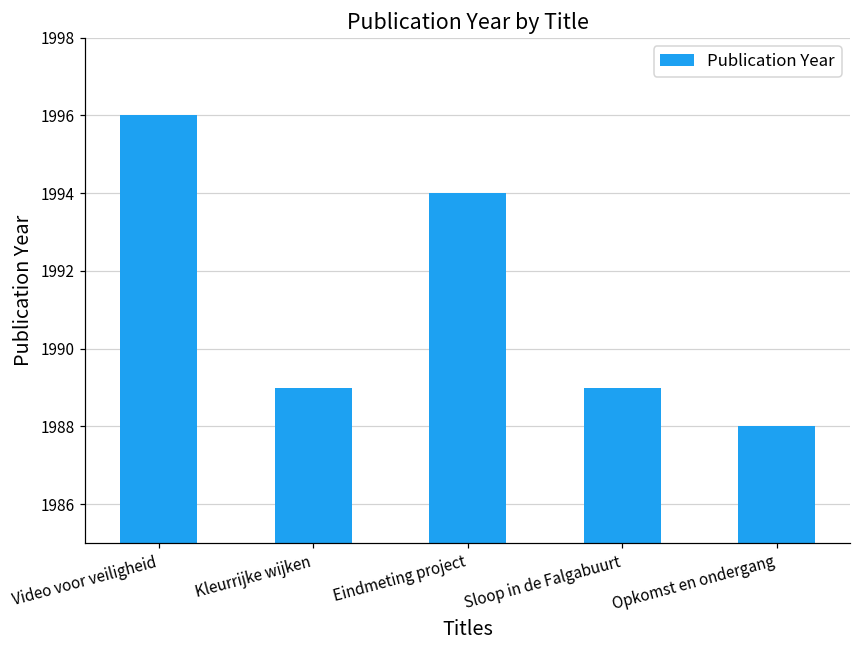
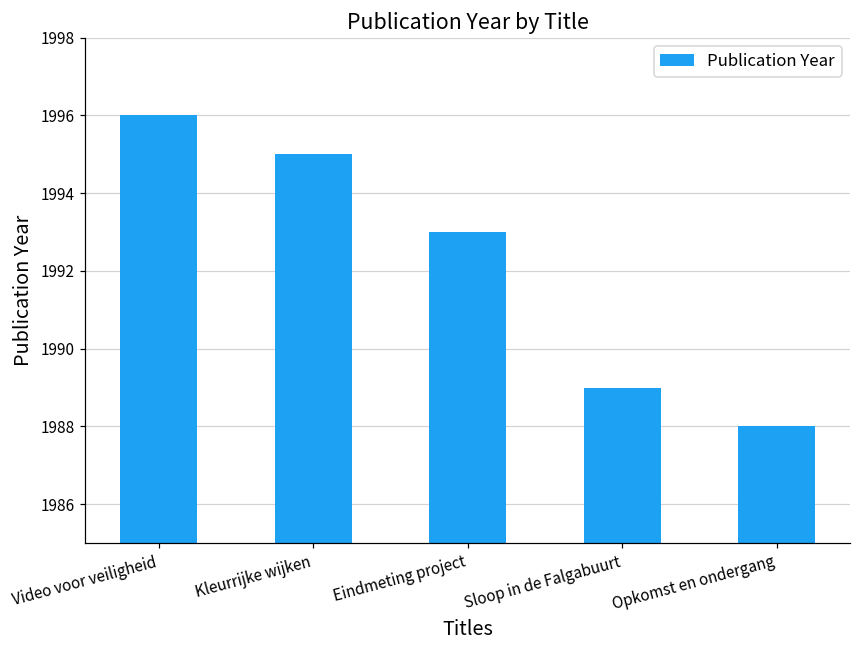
Kleurrijke wijken: 1989 -> 1995
Eindmeting project: 1994 -> 1993
